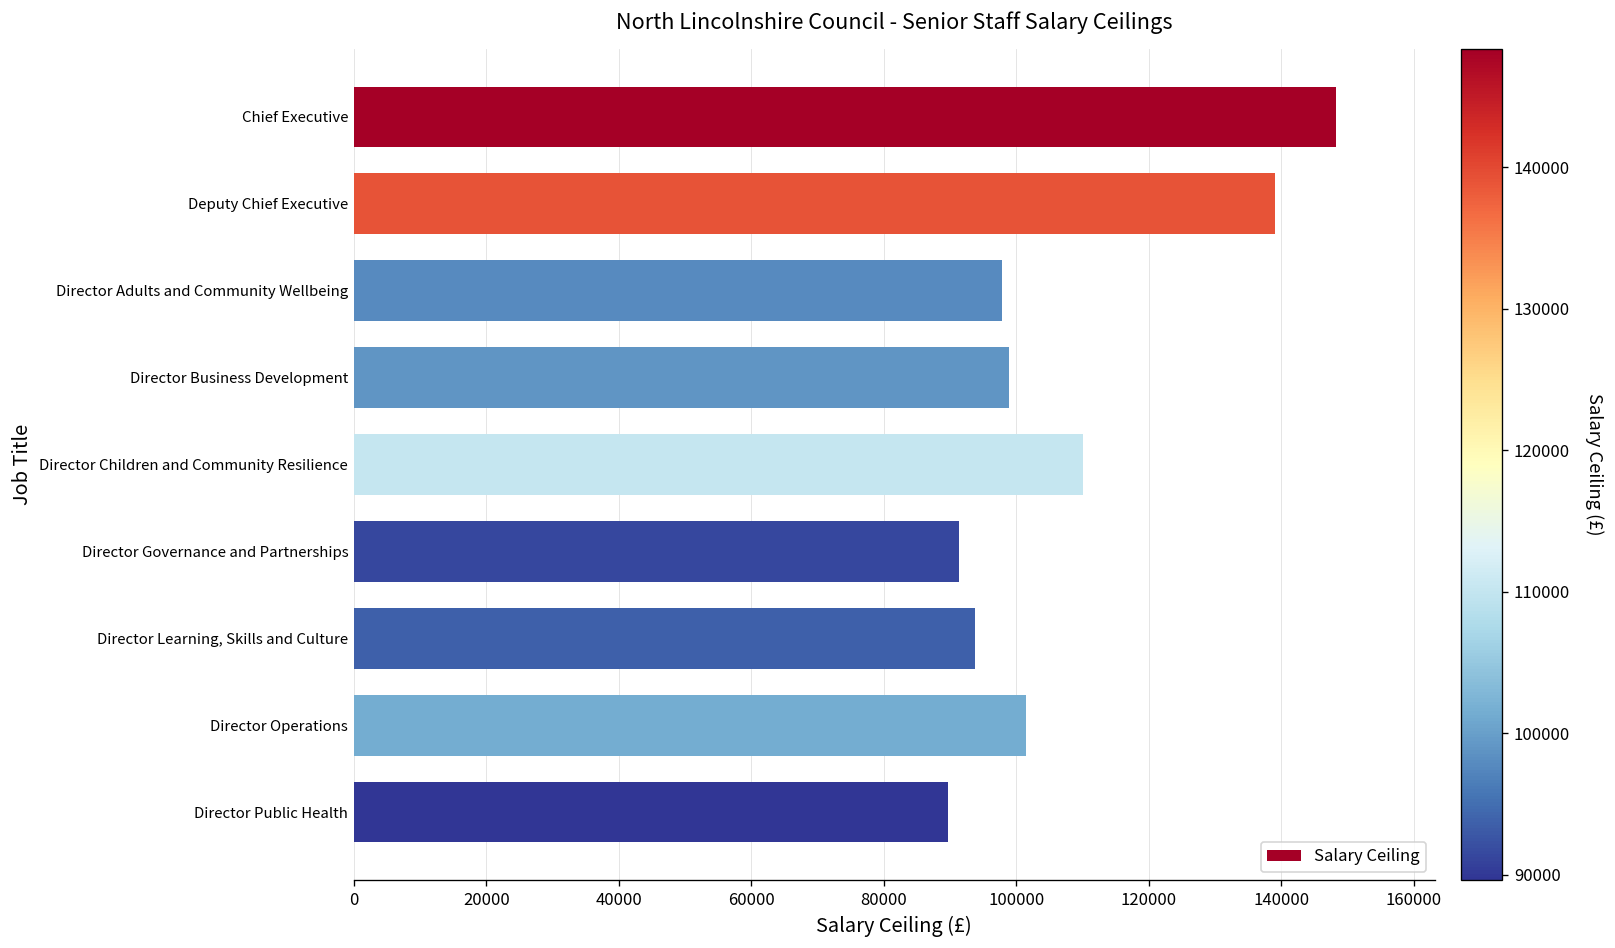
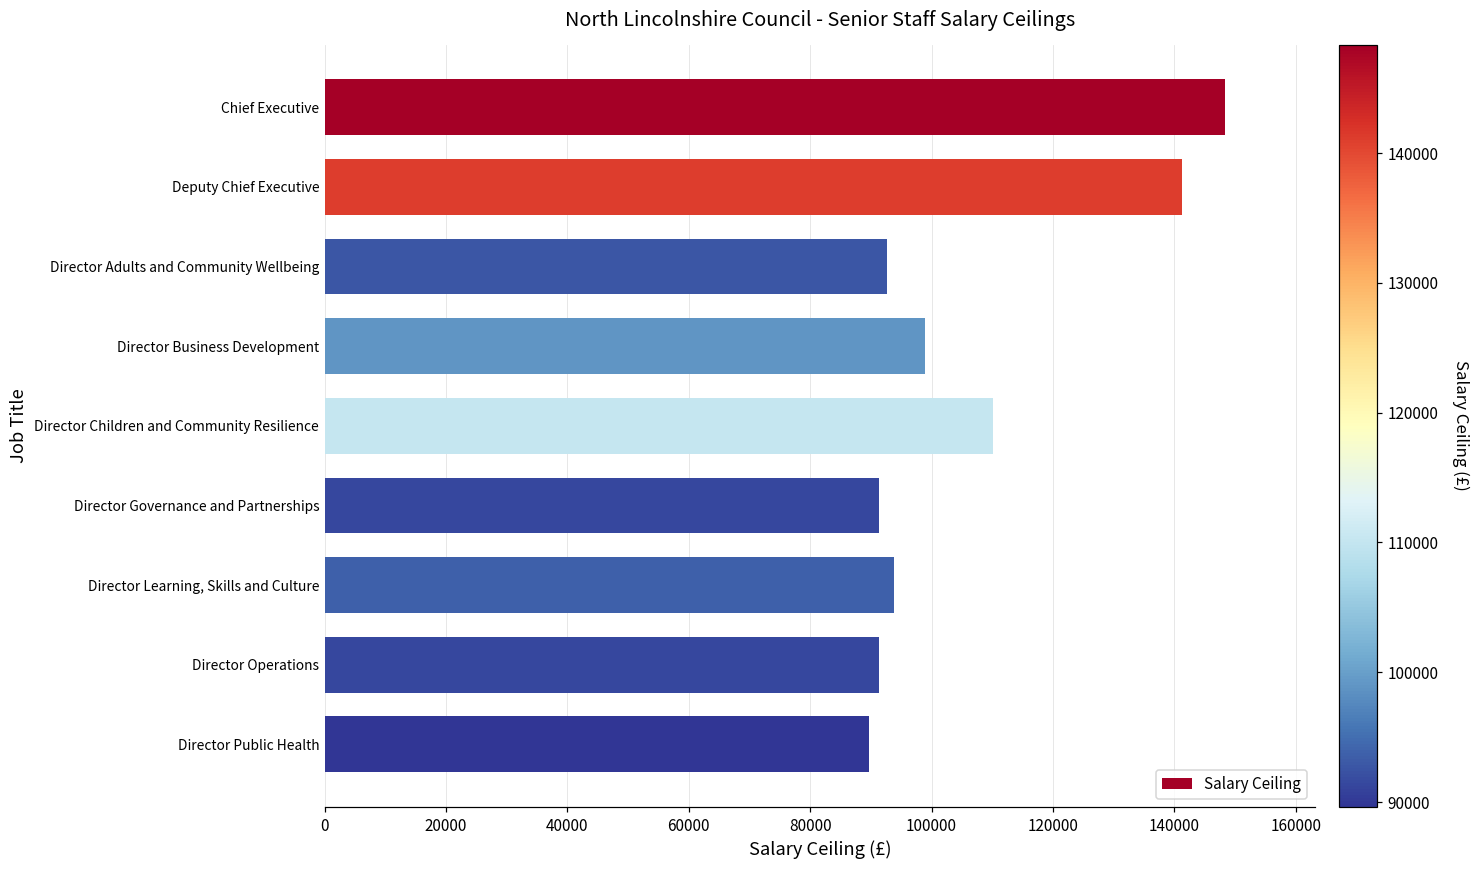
Deputy Chief Executive: 139000 -> 141000
Director Adults and Community Wellbeing: 98000 -> 93000
Director Operations: 101000 -> 91000
